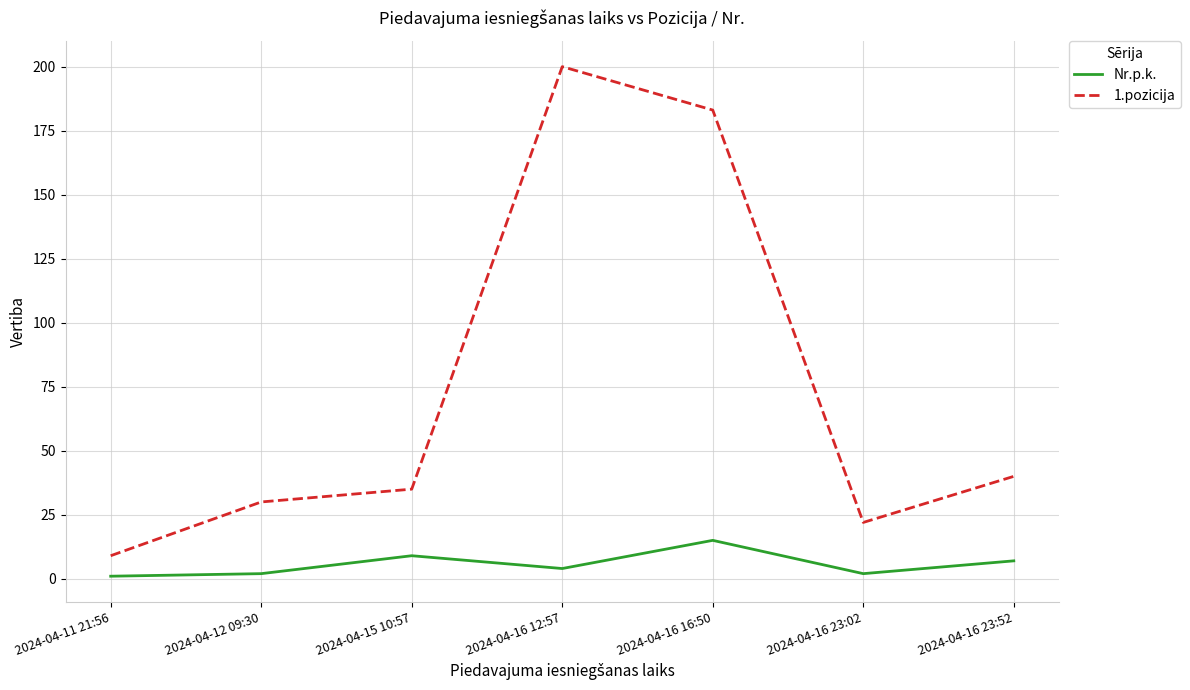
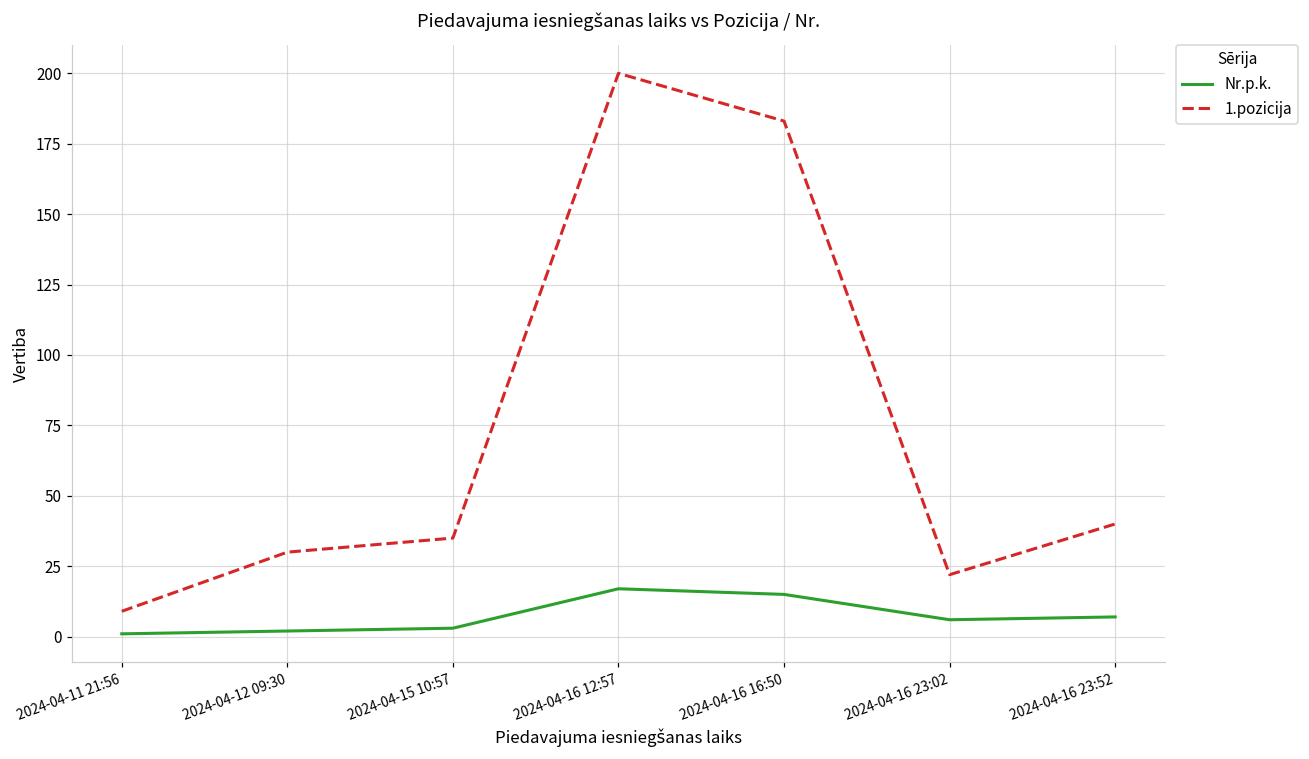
Nr.p.k., 2024-04-15 10:57: 9 -> 3
Nr.p.k., 2024-04-16 12:57: 4 -> 17
Nr.p.k., 2024-04-16 23:02: 2 -> 6
